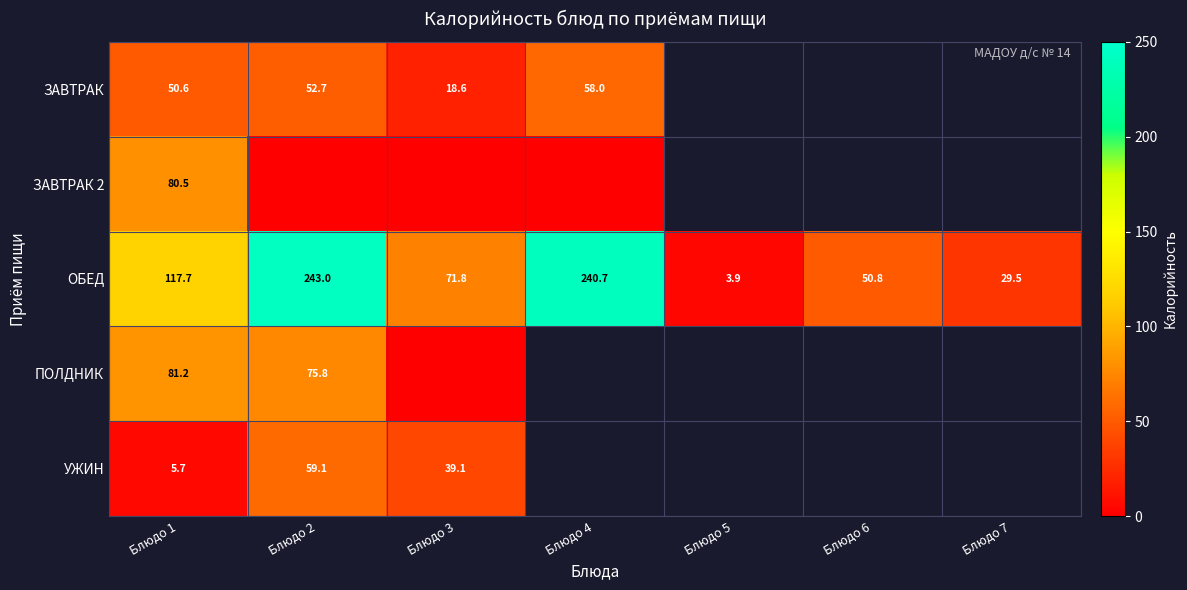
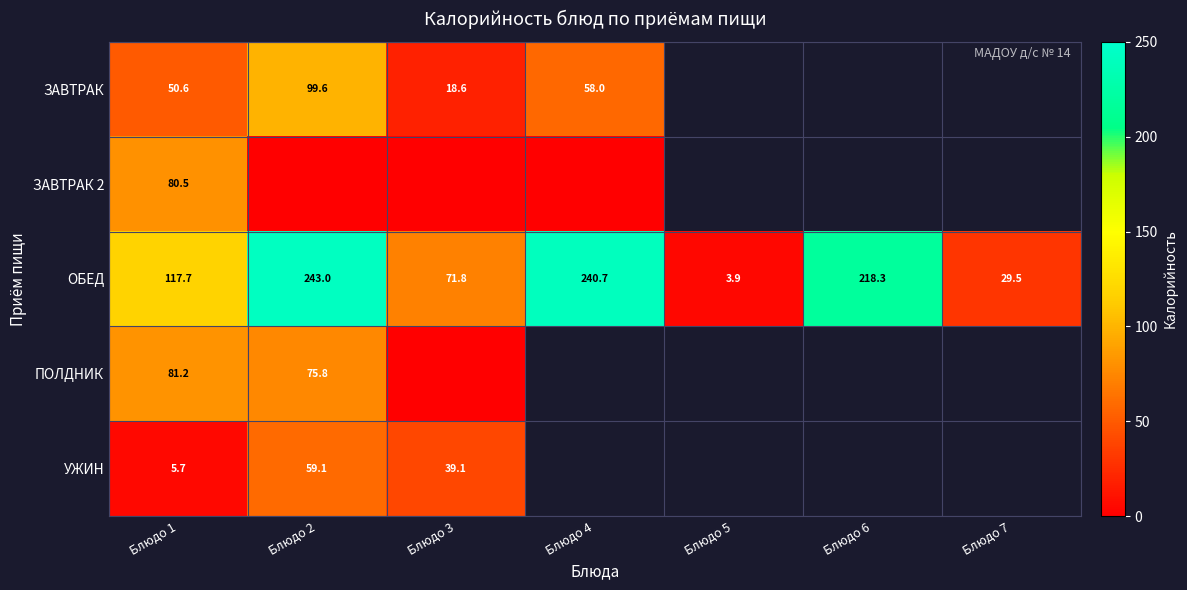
ЗАВТРАК, Блюдо 2: 52.7 -> 99.6
ОБЕД, Блюдо 6: 50.8 -> 218.3
